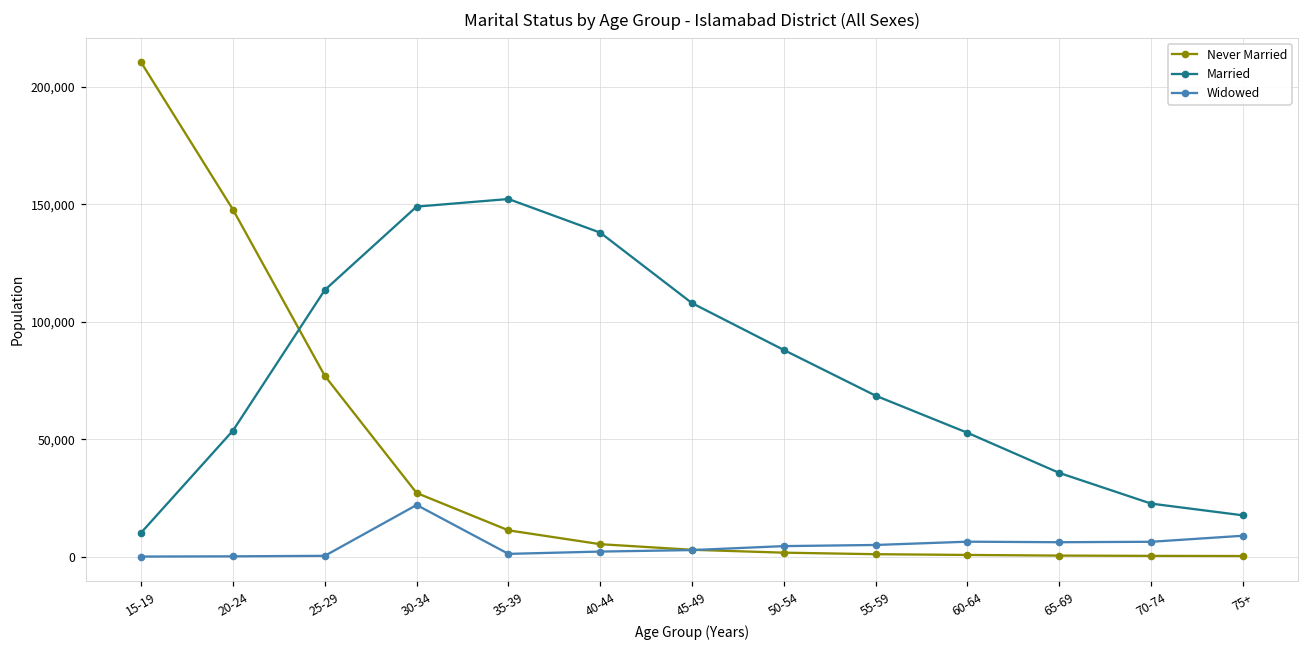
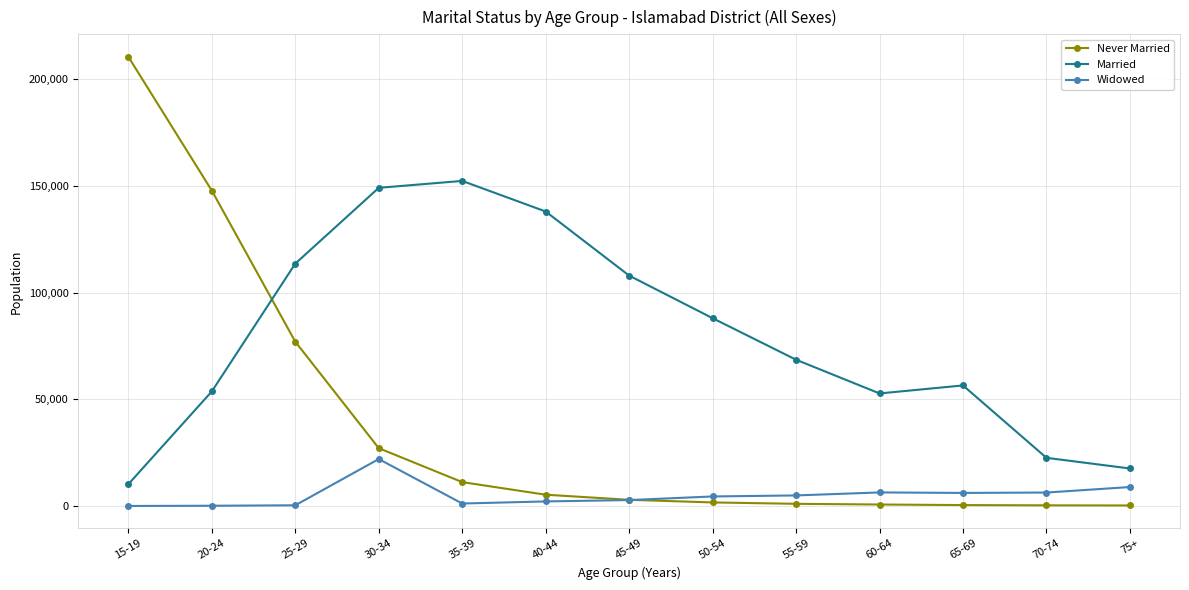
Married, 65-69: 36,000 -> 56,000
